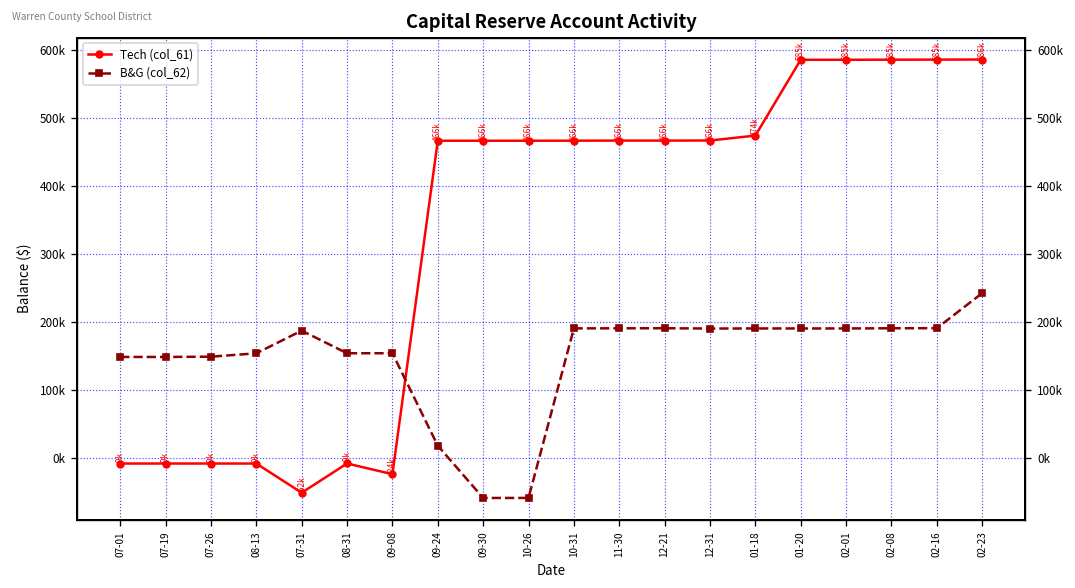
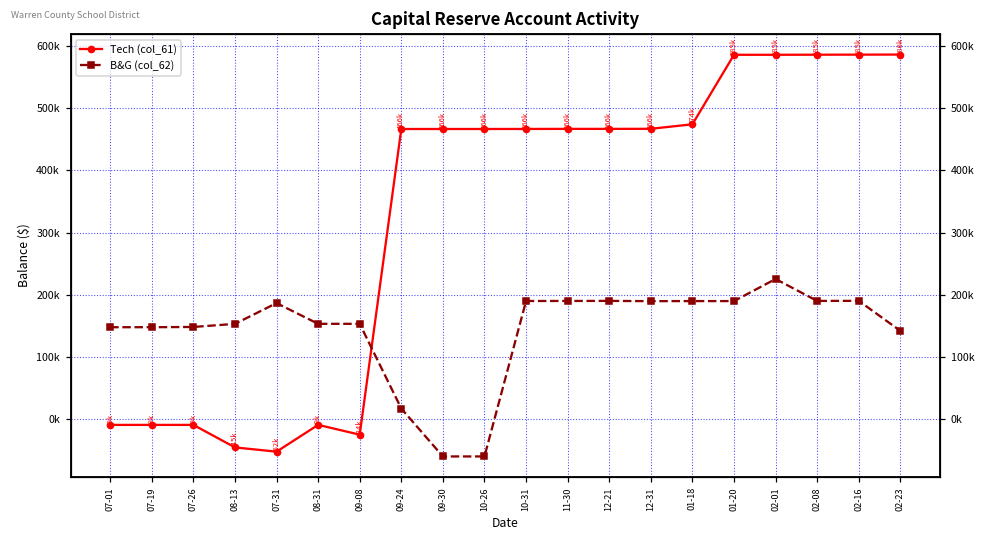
Tech (col_61), 08-13: -9k -> -45k
B&G (col_62), 02-01: 190000 -> 230000
B&G (col_62), 02-23: 240000 -> 140000
